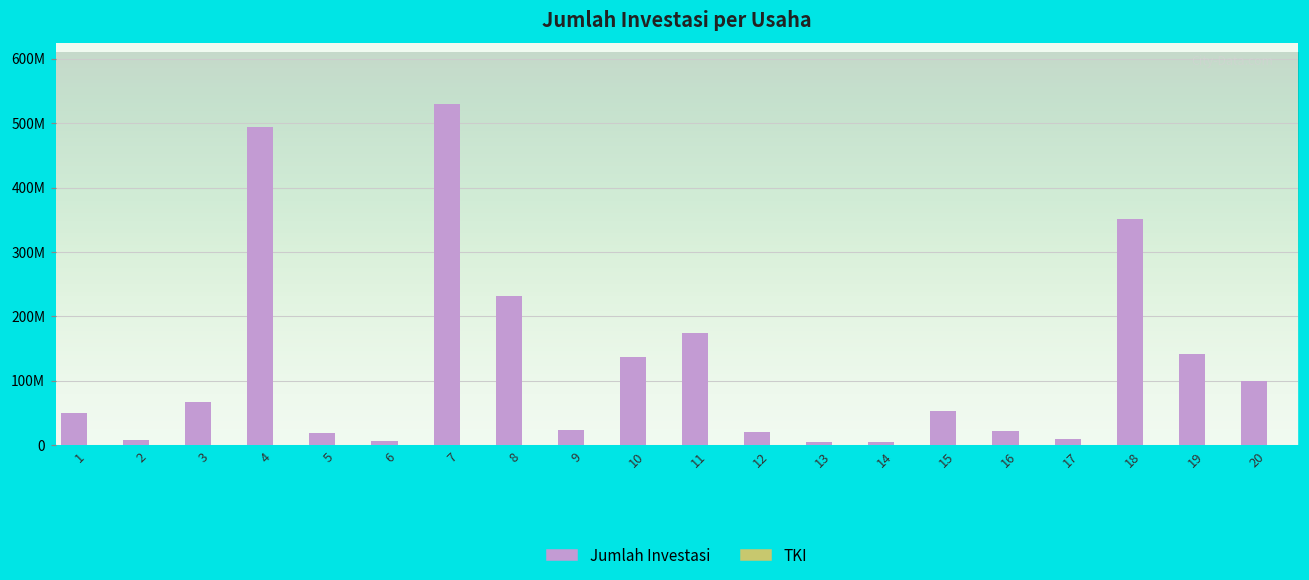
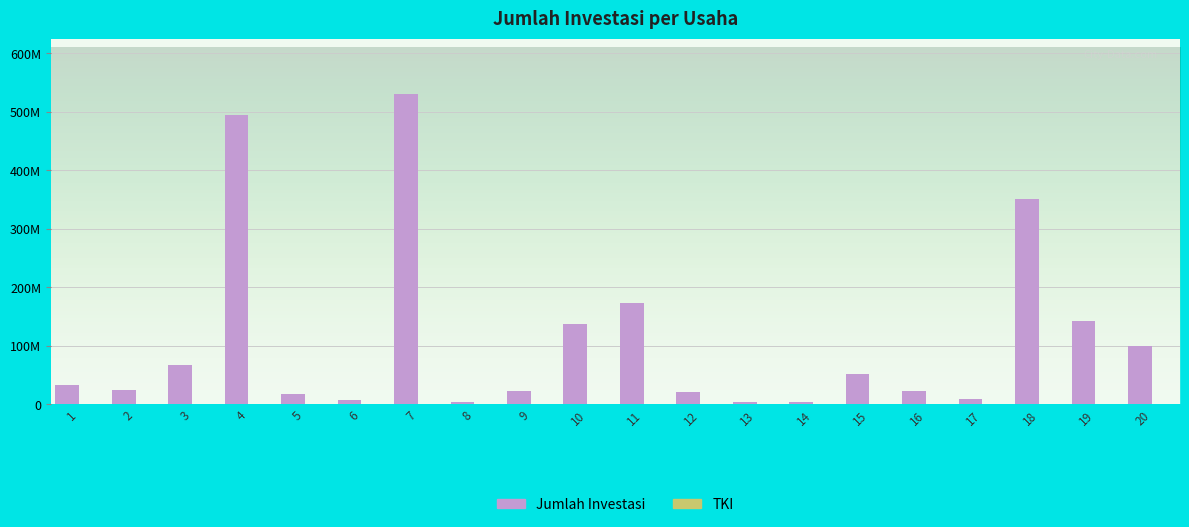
Jumlah Investasi, 1: 50000000 -> 30000000
Jumlah Investasi, 2: 10000000 -> 30000000
Jumlah Investasi, 8: 230000000 -> 10000000
